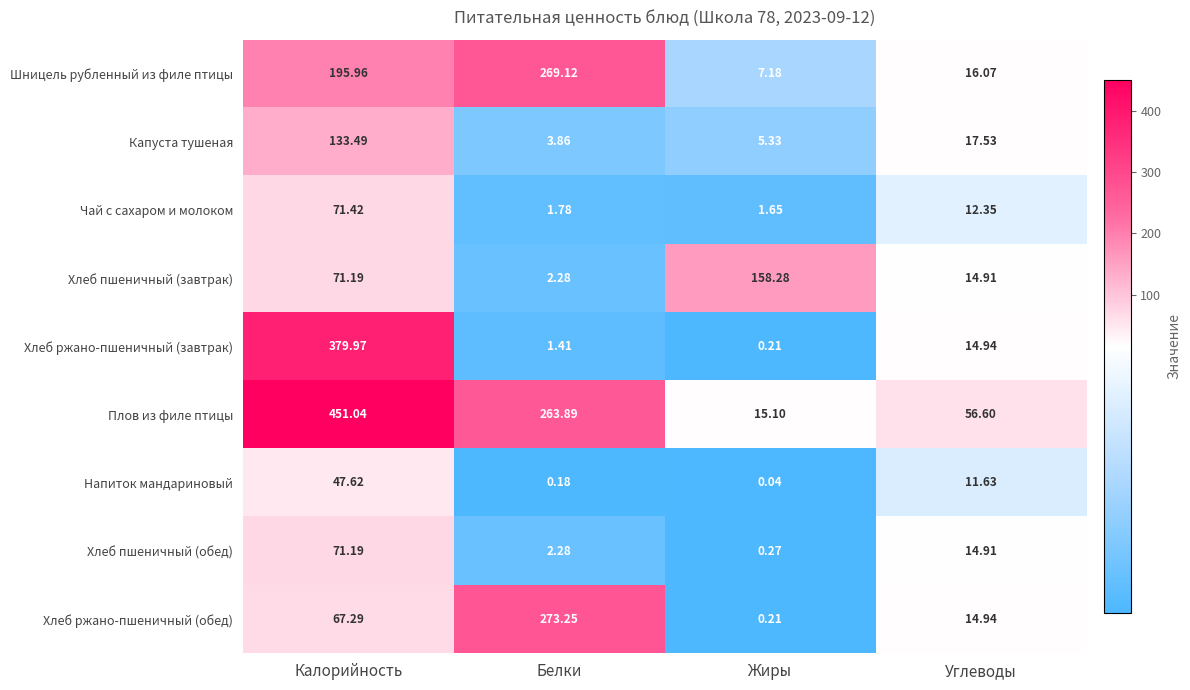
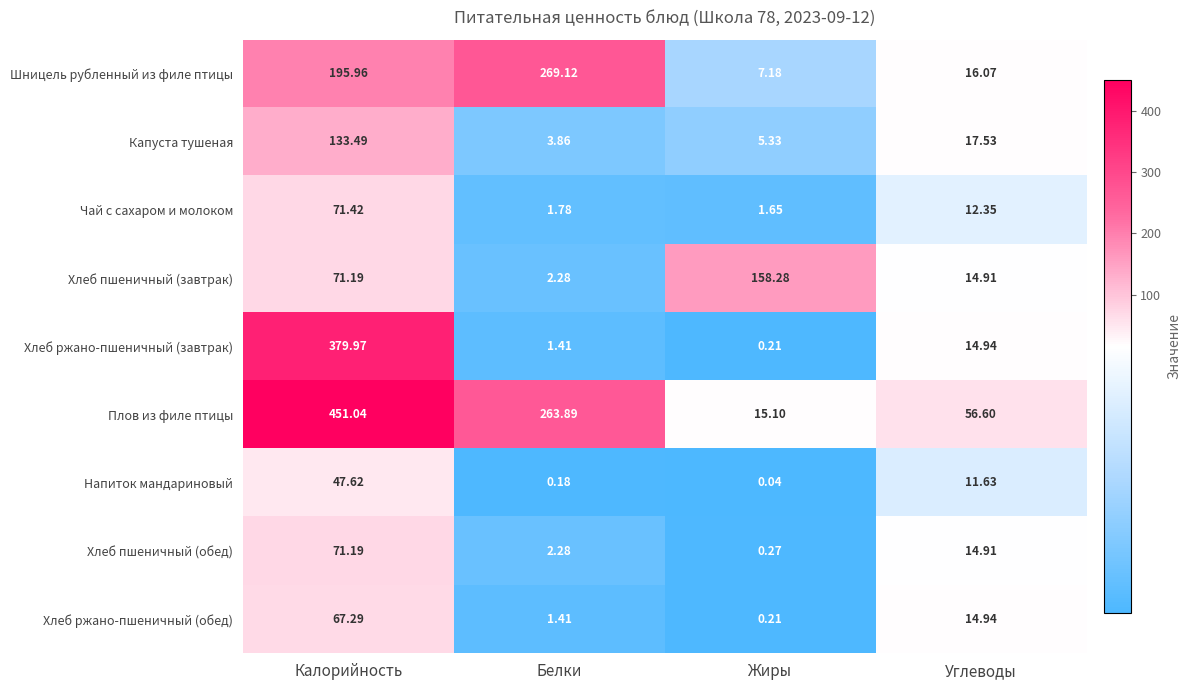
Хлеб ржано-пшеничный (обед), Белки: 273.25 -> 1.41
